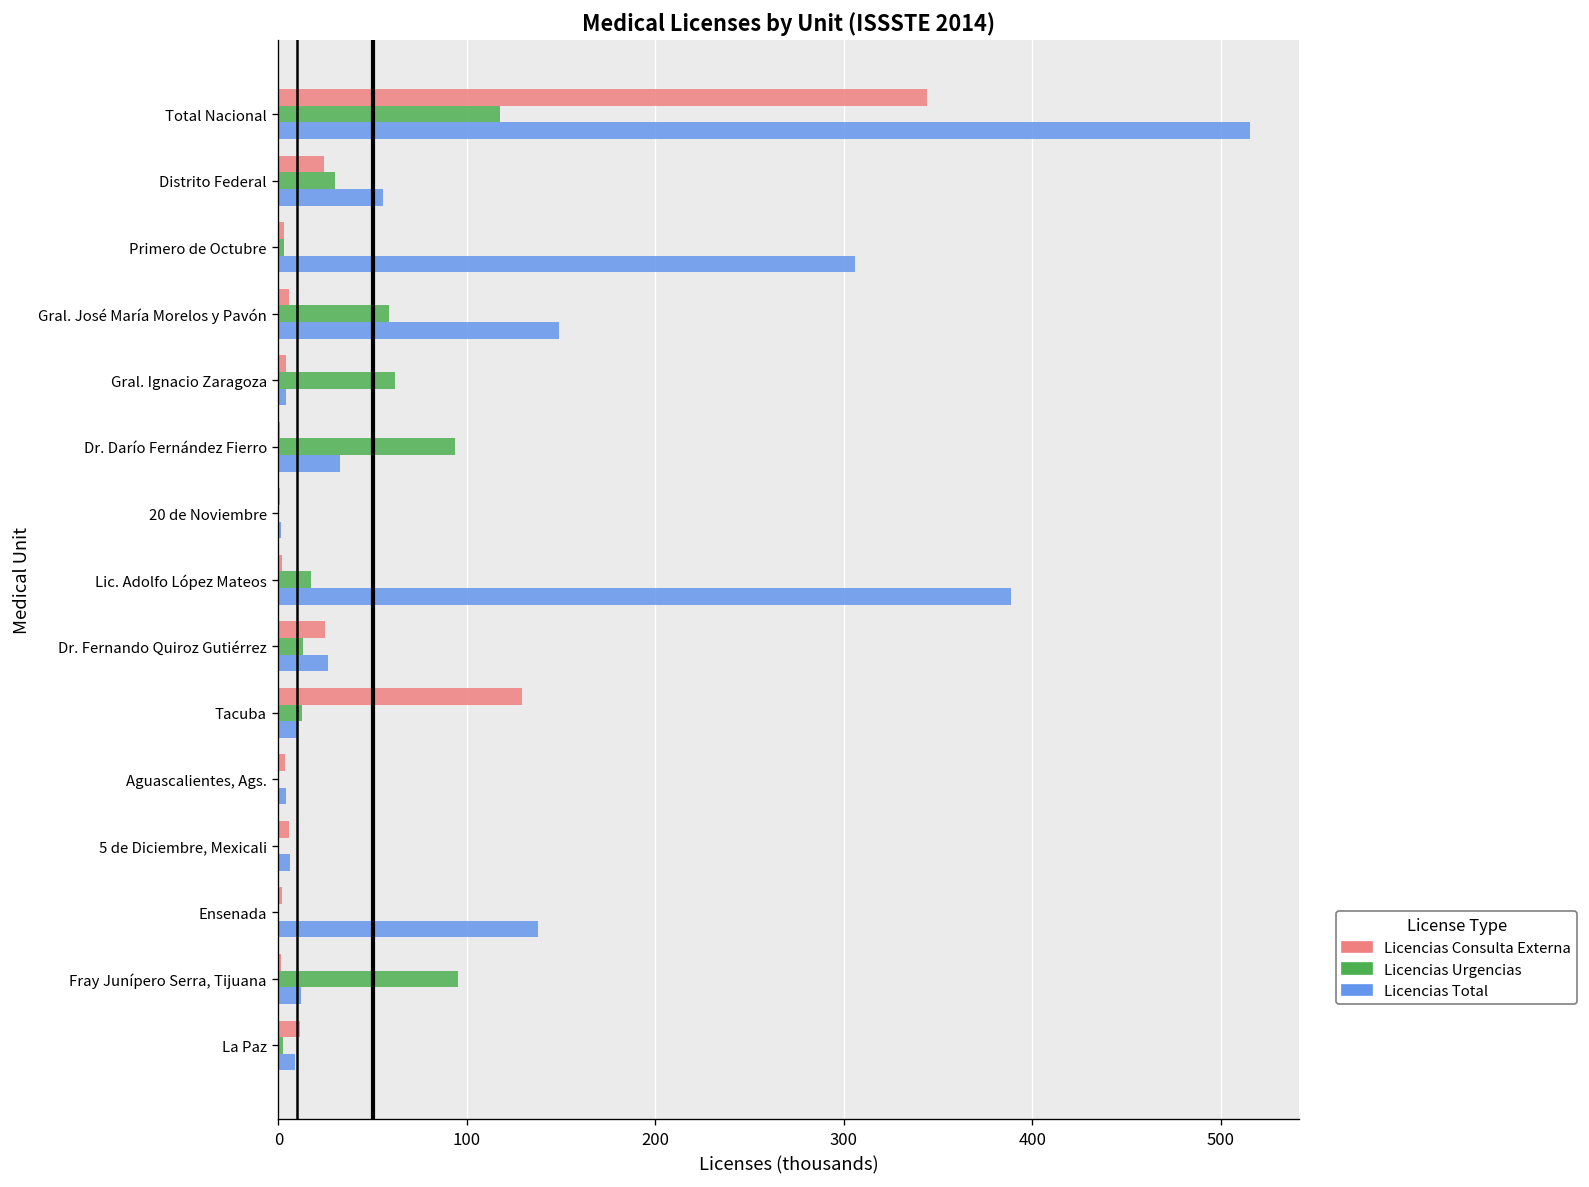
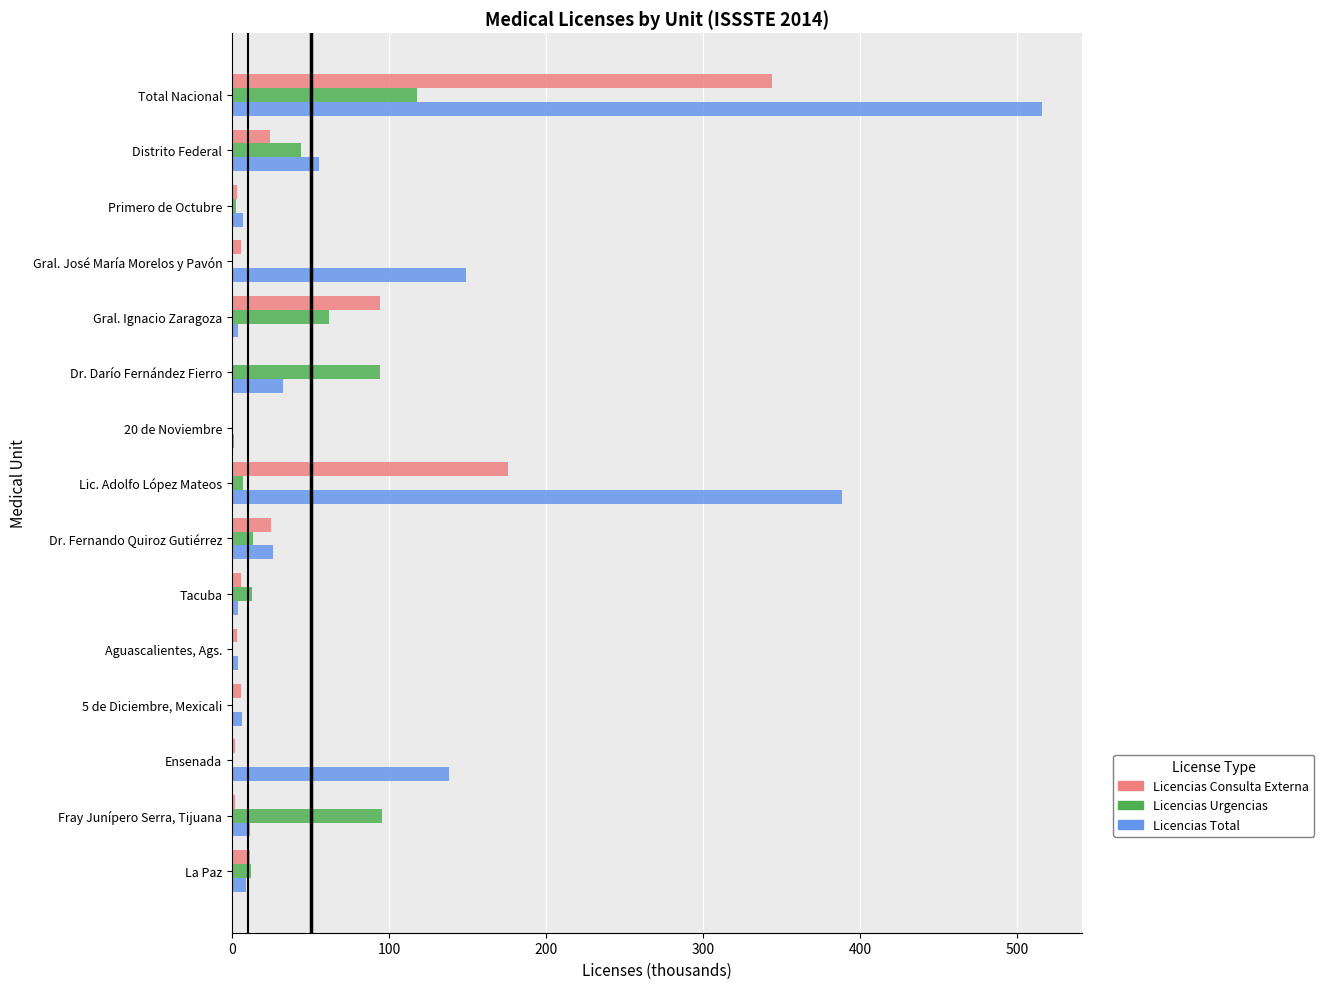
Licencias Urgencias, Distrito Federal: 30 -> 44
Licencias Total, Primero de Octubre: 306 -> 7
Licencias Urgencias, Gral. José María Morelos y Pavón: 59 -> 0
Licencias Consulta Externa, Gral. Ignacio Zaragoza: 4 -> 94
Licencias Consulta Externa, Lic. Adolfo López Mateos: 2 -> 176
Licencias Urgencias, Lic. Adolfo López Mateos: 17 -> 7
Licencias Consulta Externa, Tacuba: 129 -> 6
Licencias Total, Tacuba: 11 -> 4
Licencias Urgencias, La Paz: 2 -> 12
